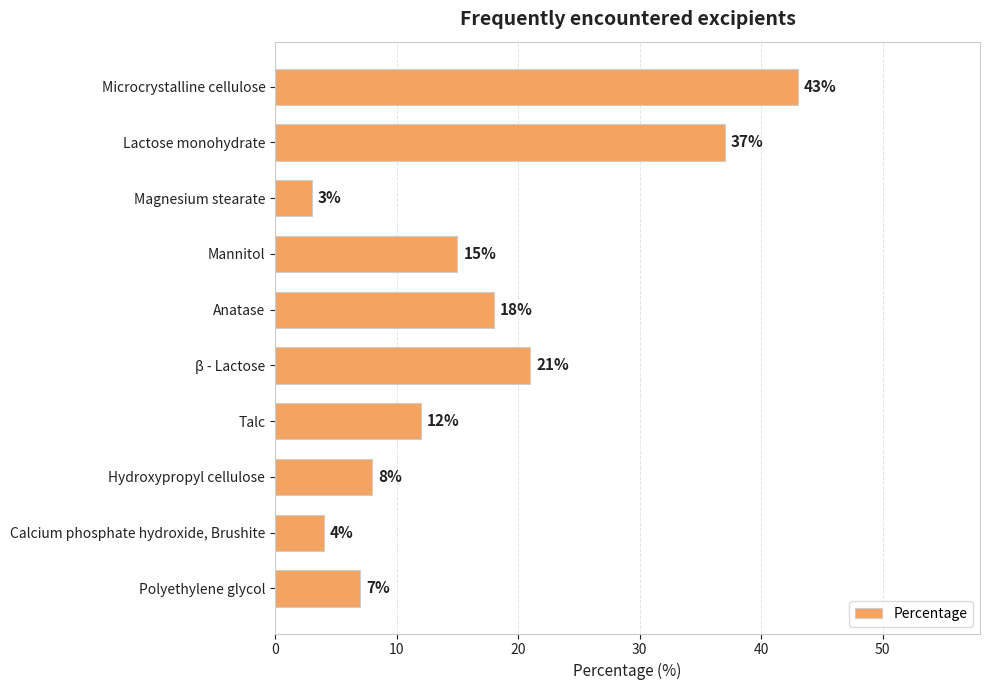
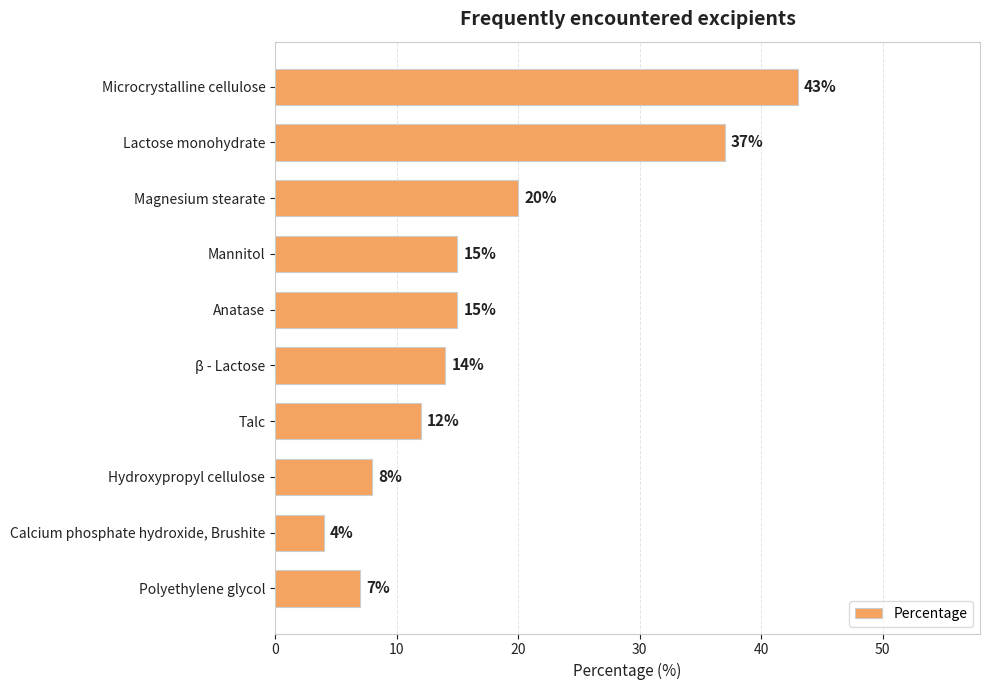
Magnesium stearate: 3% -> 20%
Anatase: 18% -> 15%
β - Lactose: 21% -> 14%
